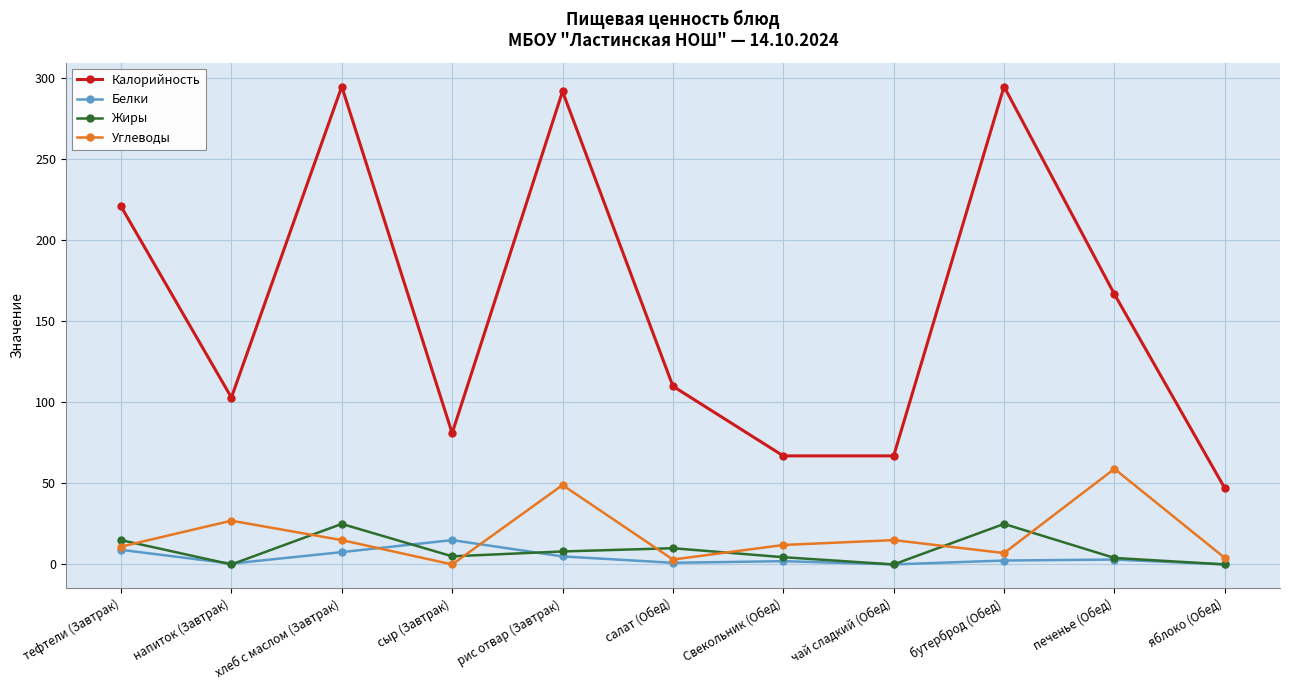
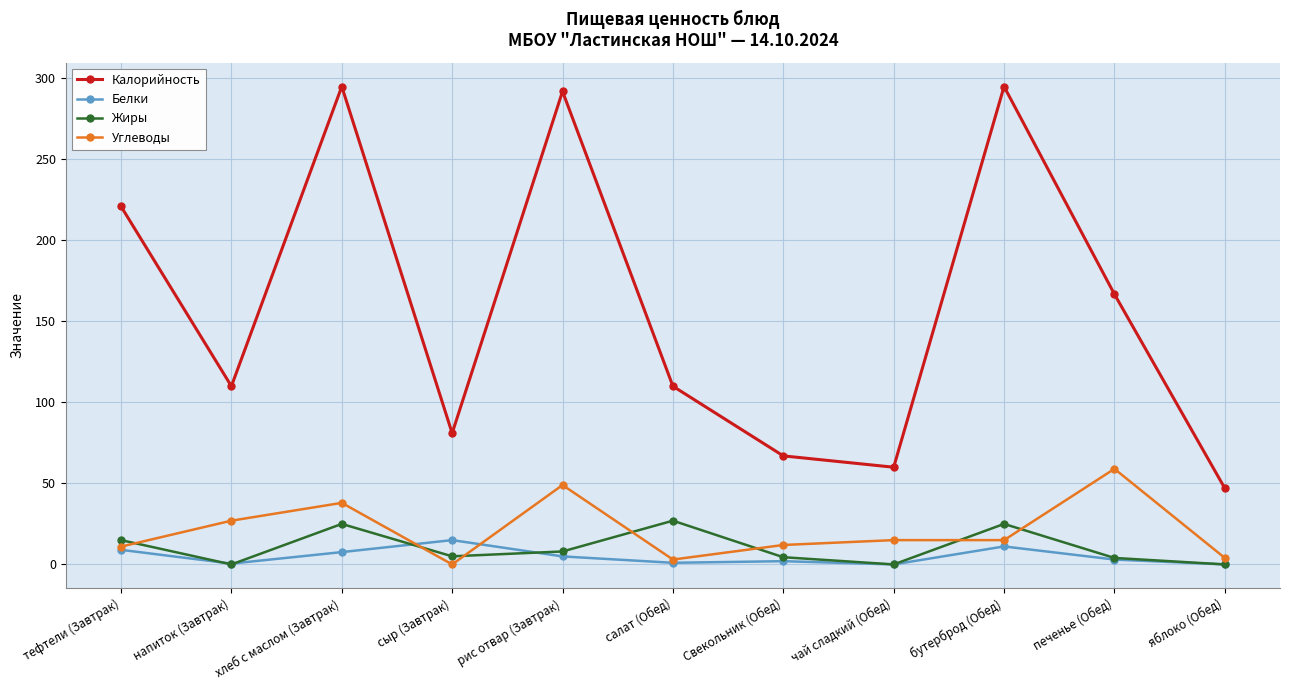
Калорийность, напиток (Завтрак): 103 -> 110
Углеводы, хлеб с маслом (Завтрак): 15 -> 38
Жиры, салат (Обед): 10 -> 27
Калорийность, чай сладкий (Обед): 67 -> 60
Белки, бутерброд (Обед): 2 -> 11
Углеводы, бутерброд (Обед): 7 -> 15
